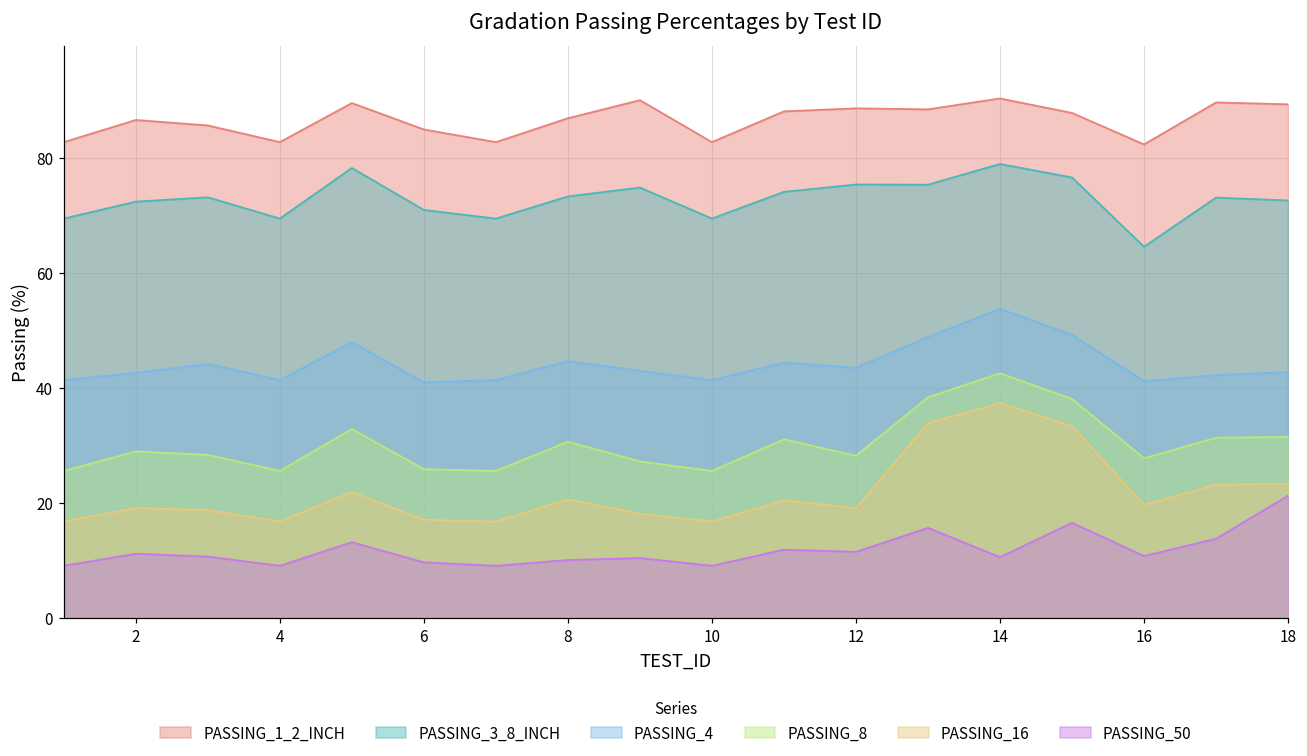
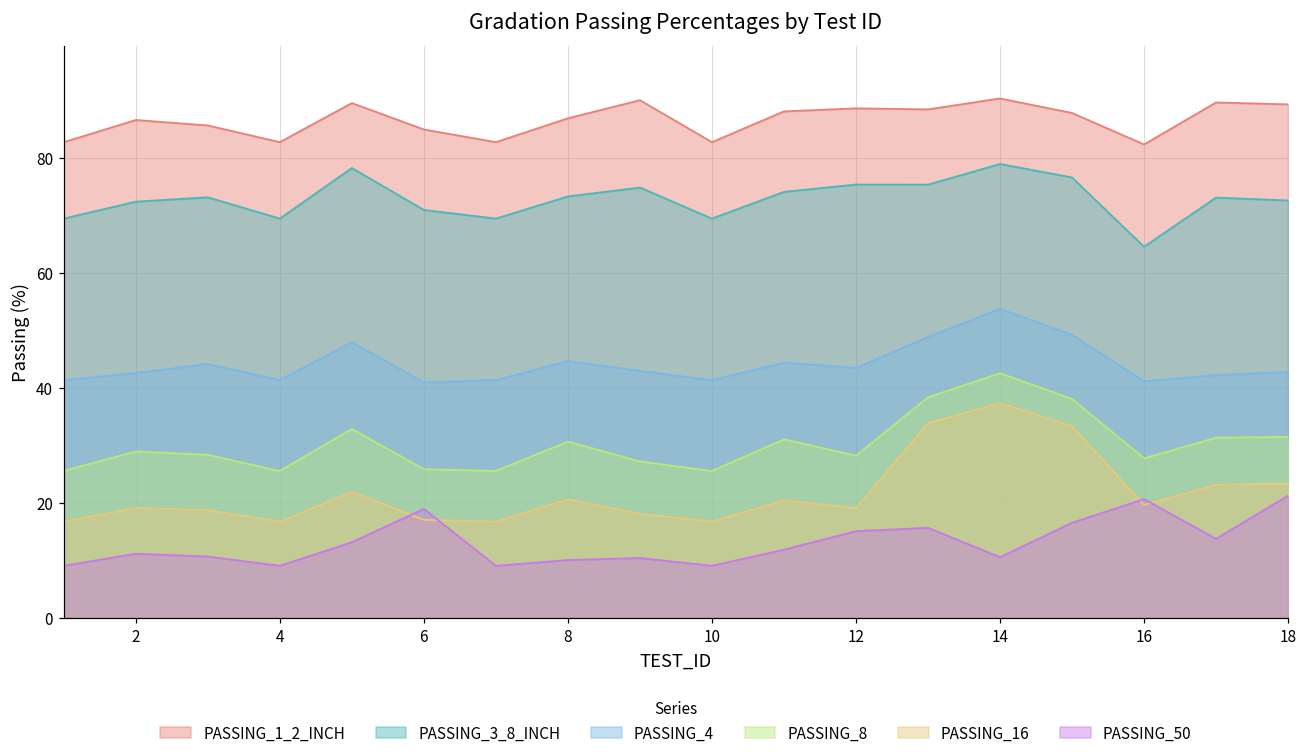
PASSING_50, 6: 10 -> 19
PASSING_50, 12: 12 -> 15
PASSING_50, 16: 11 -> 21
